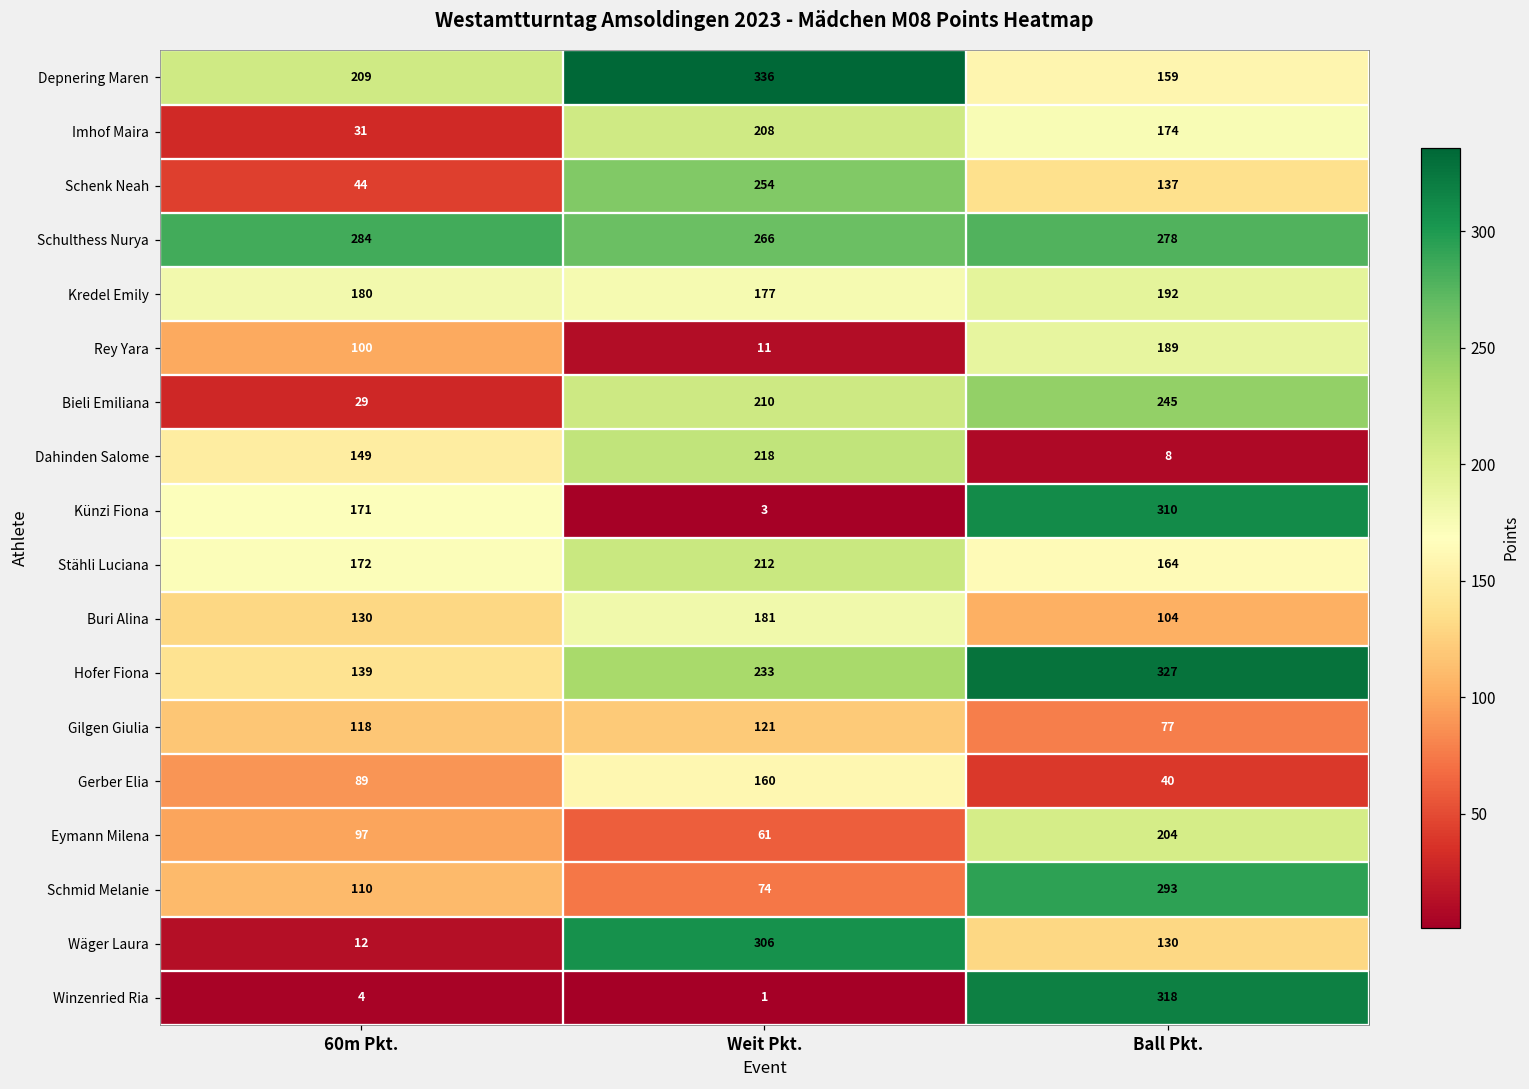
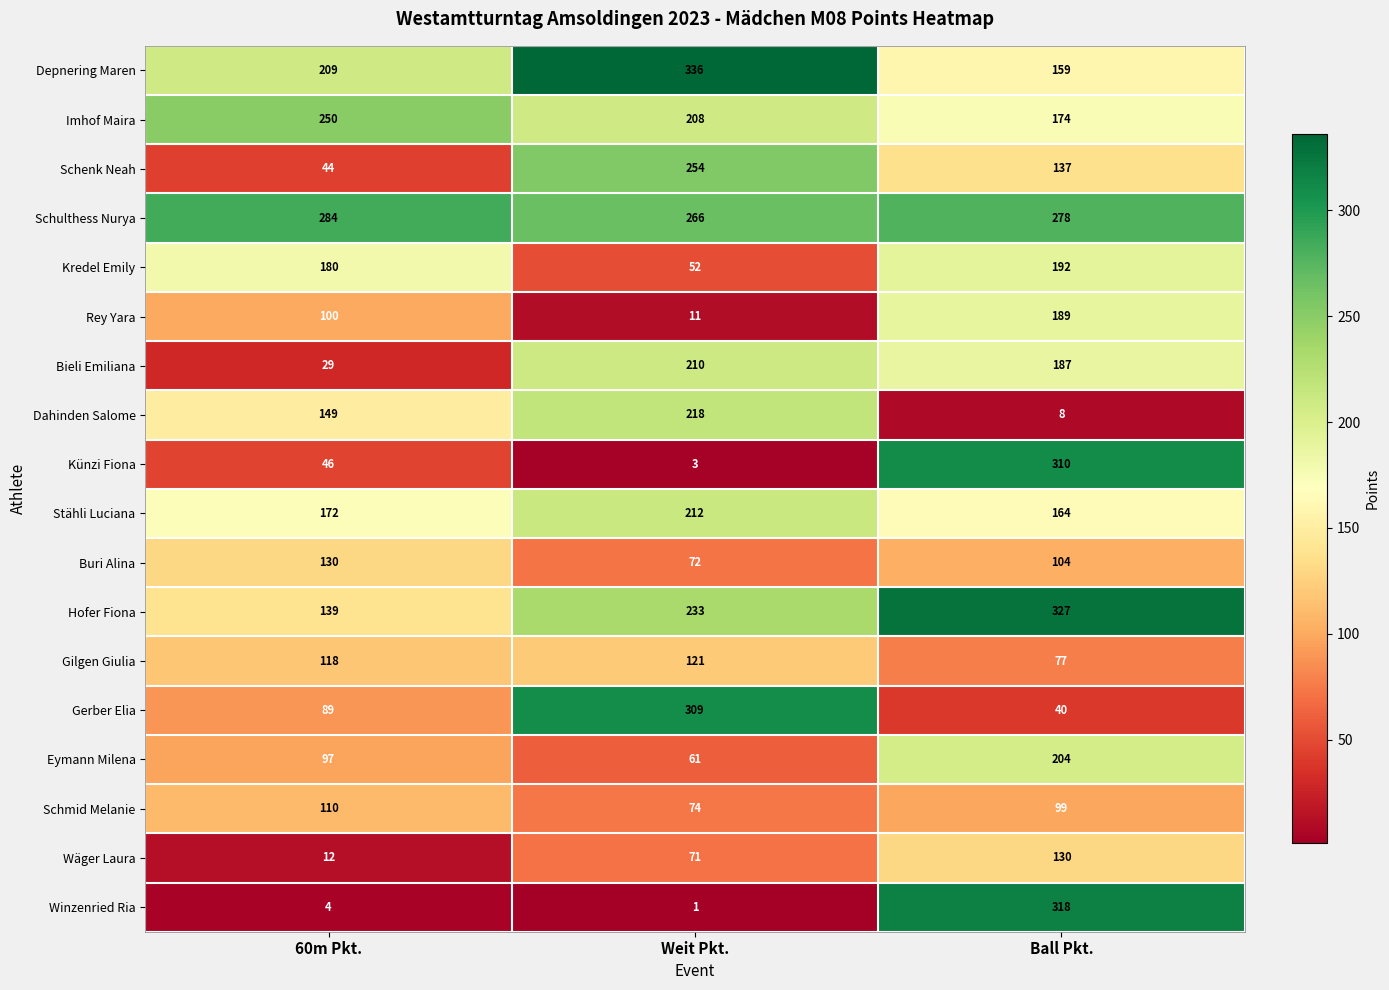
Imhof Maira, 60m Pkt.: 31 -> 250
Kredel Emily, Weit Pkt.: 177 -> 52
Bieli Emiliana, Ball Pkt.: 245 -> 187
Künzi Fiona, 60m Pkt.: 171 -> 46
Buri Alina, Weit Pkt.: 181 -> 72
Gerber Elia, Weit Pkt.: 160 -> 309
Schmid Melanie, Ball Pkt.: 293 -> 99
Wäger Laura, Weit Pkt.: 306 -> 71
